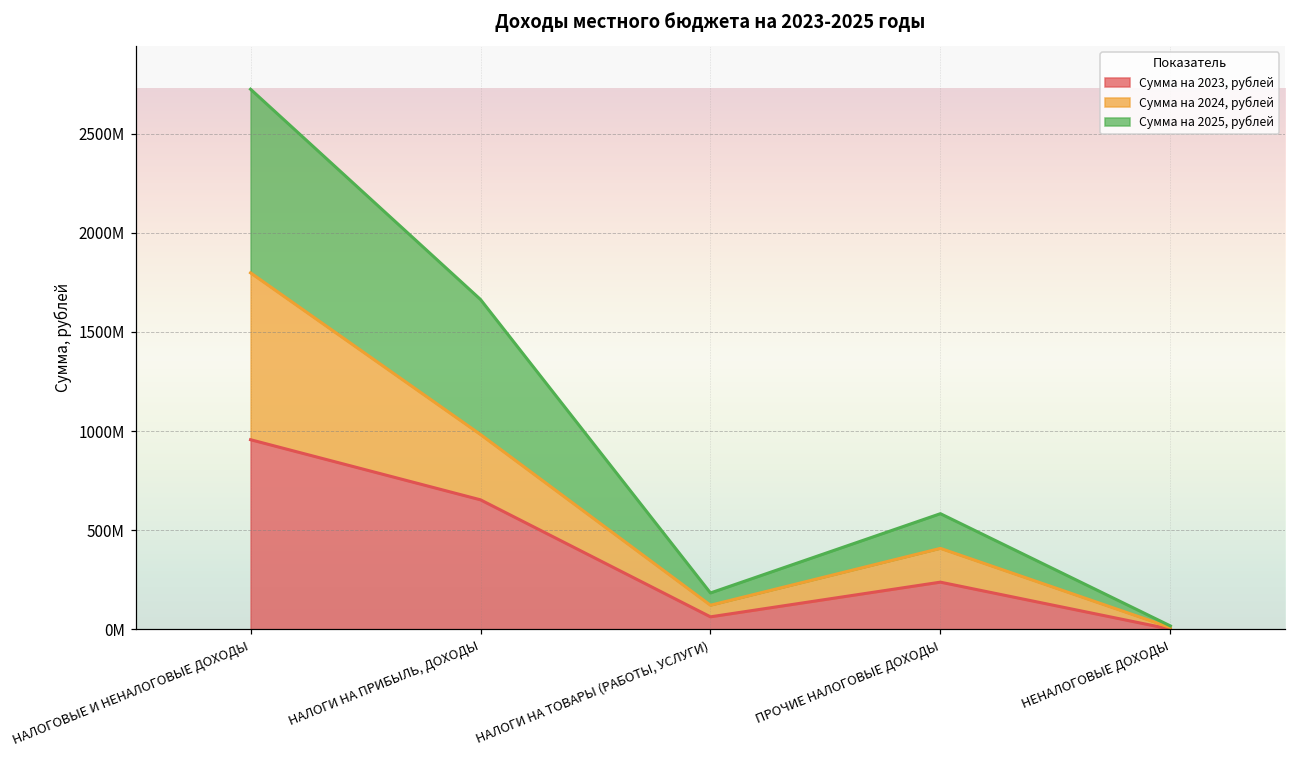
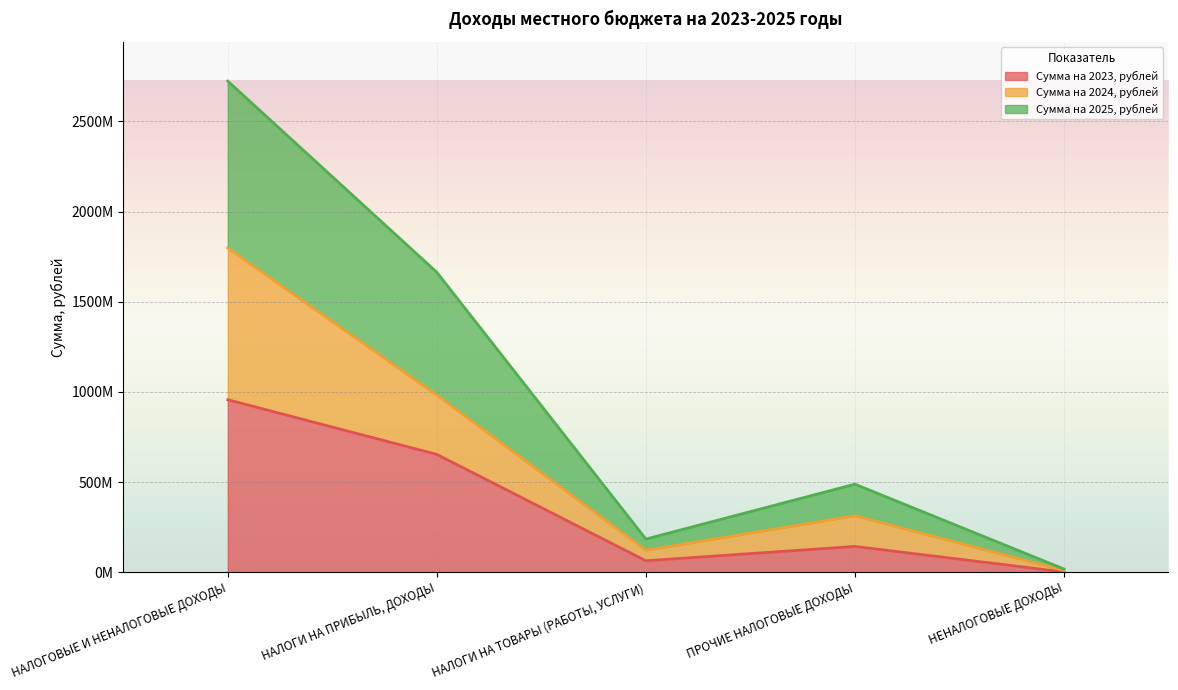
Сумма на 2023, рублей, ПРОЧИЕ НАЛОГОВЫЕ ДОХОДЫ: 240М -> 140М
